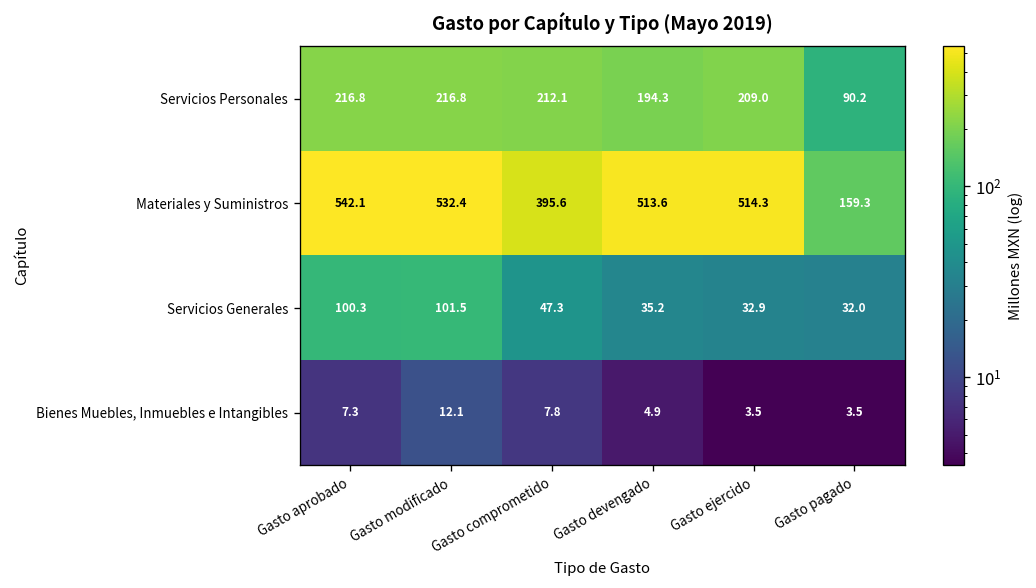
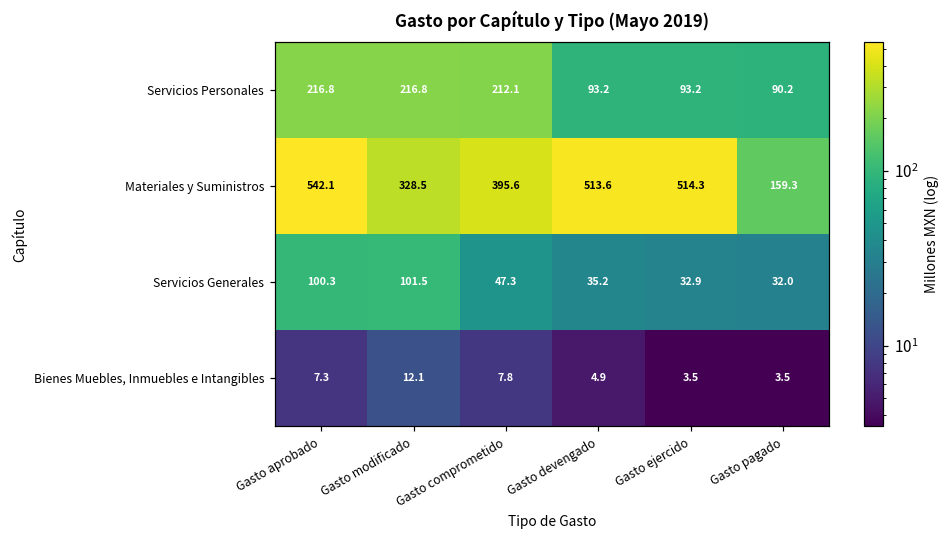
Servicios Personales, Gasto devengado: 194.3 -> 93.2
Servicios Personales, Gasto ejercido: 209.0 -> 93.2
Materiales y Suministros, Gasto modificado: 532.4 -> 328.5
